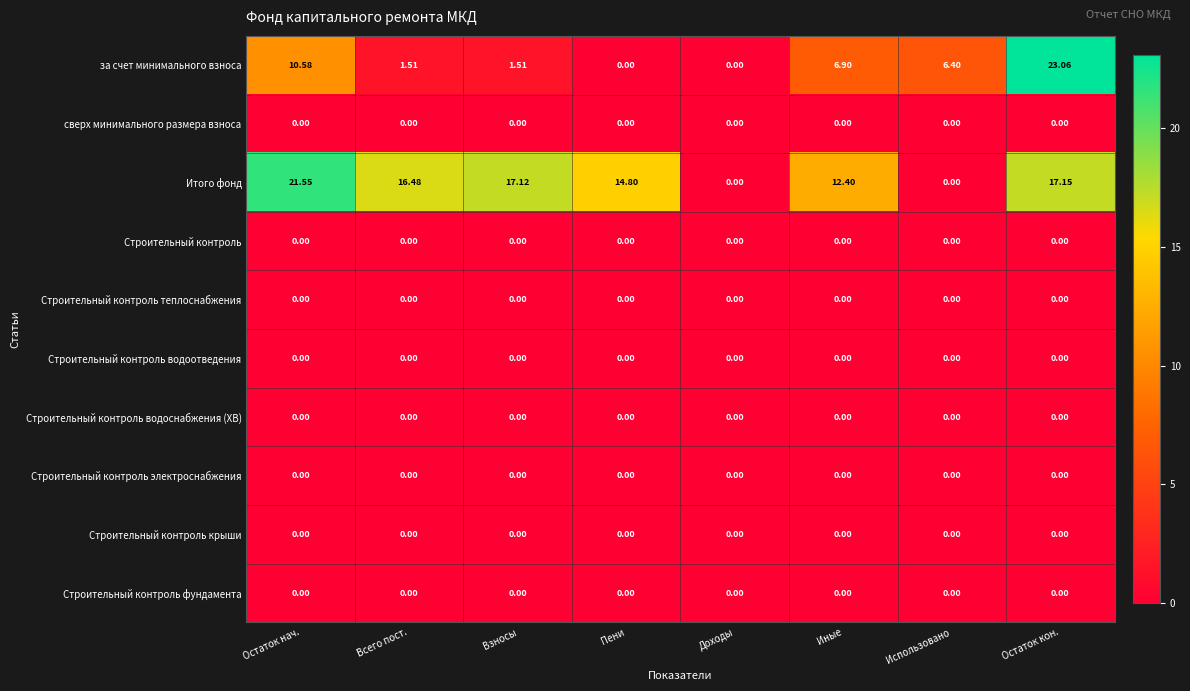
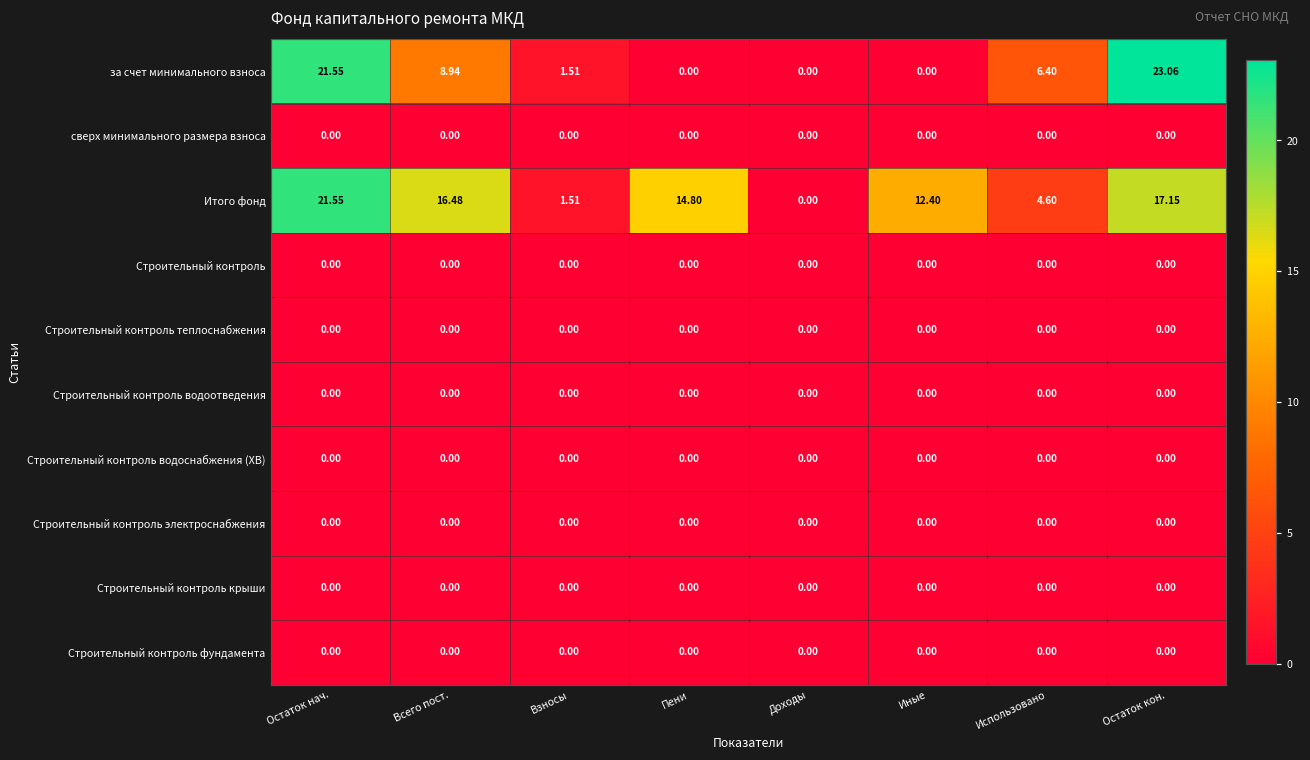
за счет минимального взноса, Остаток нач.: 10.58 -> 21.55
за счет минимального взноса, Всего пост.: 1.51 -> 8.94
за счет минимального взноса, Иные: 6.90 -> 0.00
Итого фонд, Взносы: 17.12 -> 1.51
Итого фонд, Использовано: 0.00 -> 4.60
